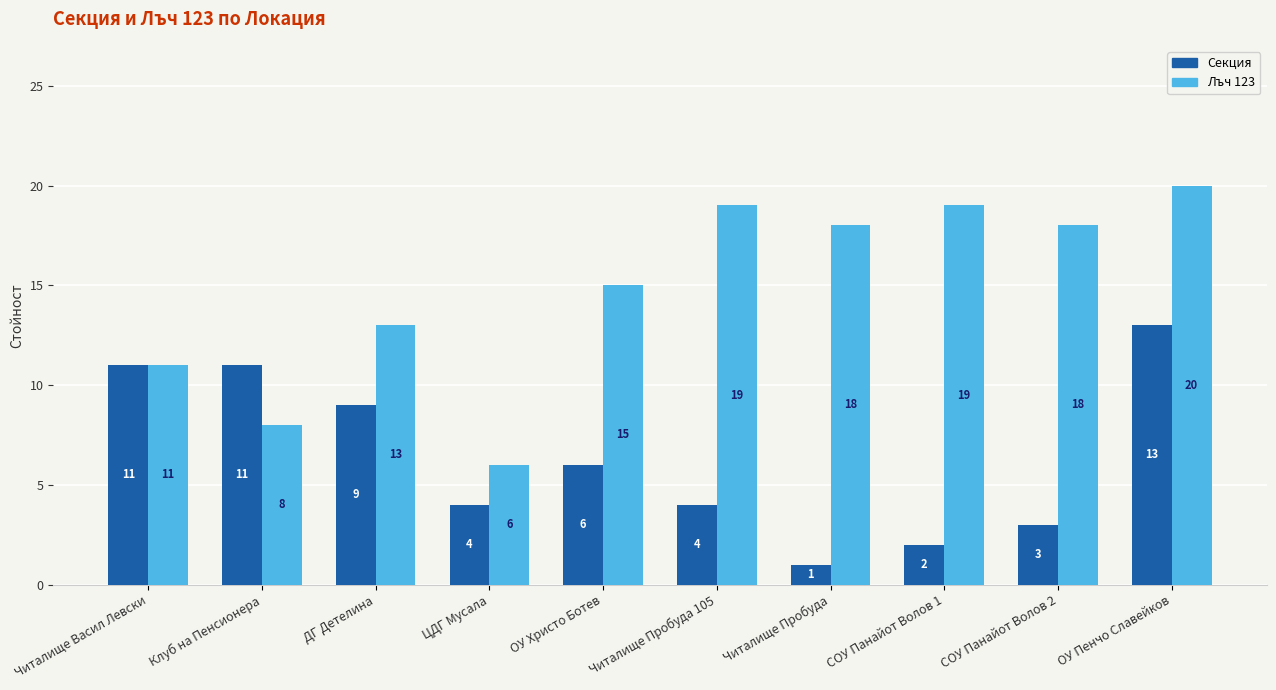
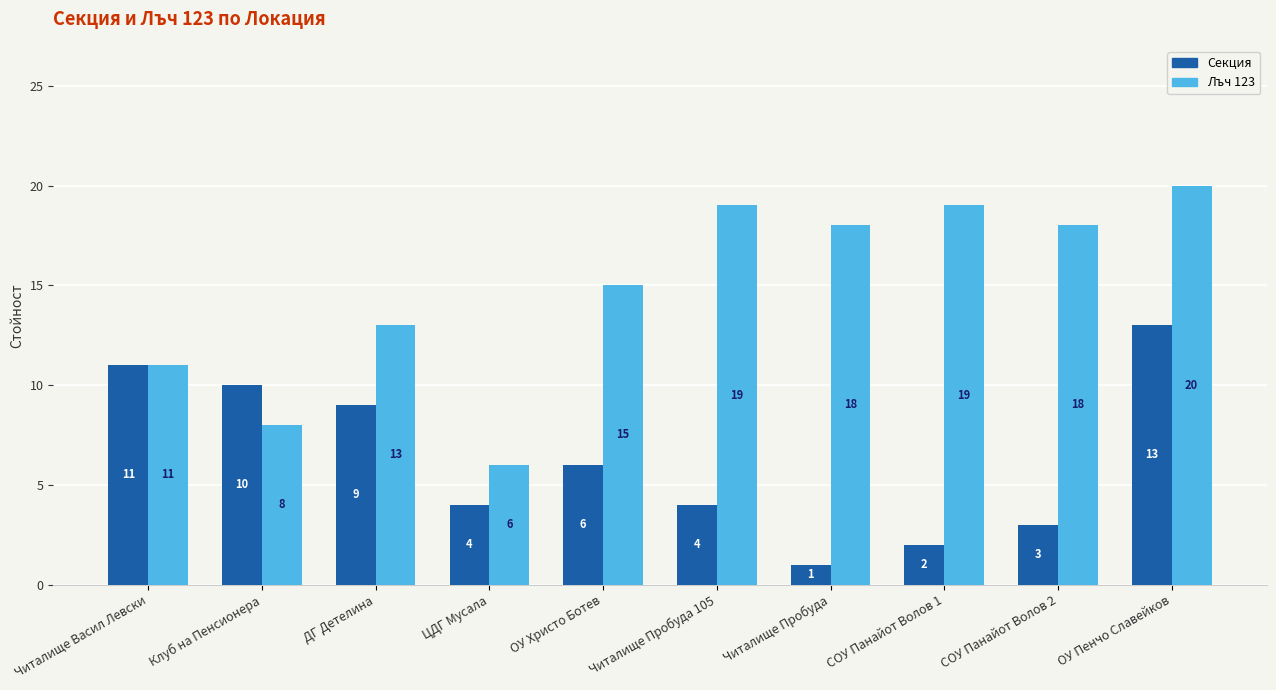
Секция, Клуб на Пенсионера: 11 -> 10
